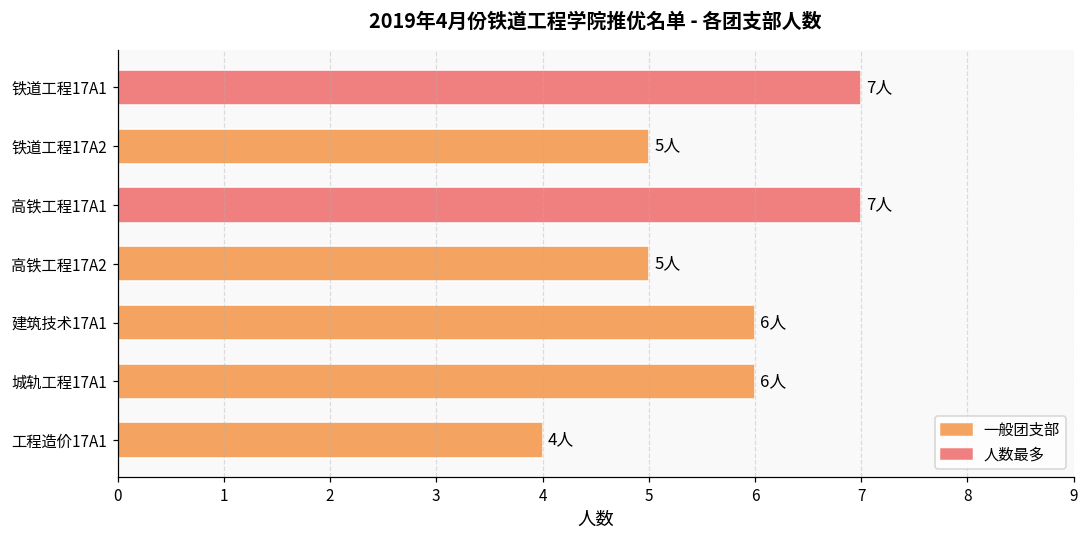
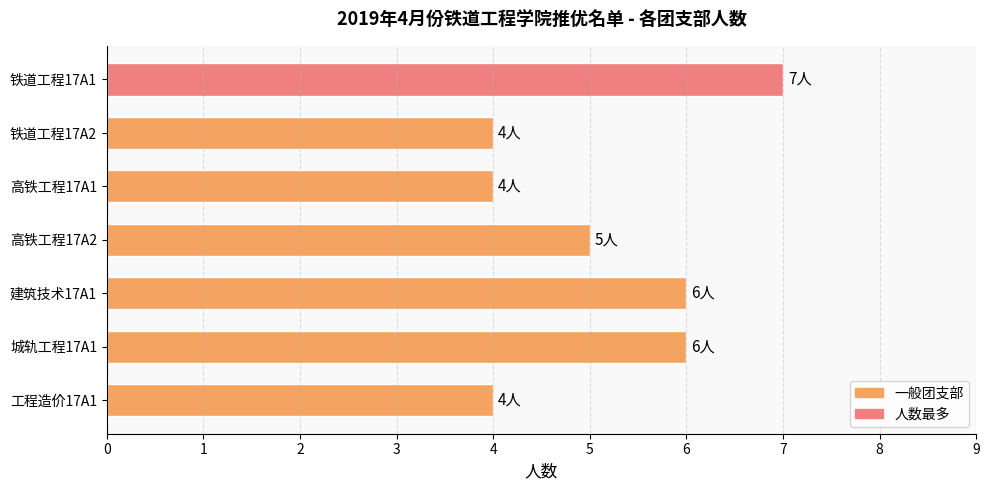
铁道工程17A2: 5人 -> 4人
高铁工程17A1: 7人 -> 4人
